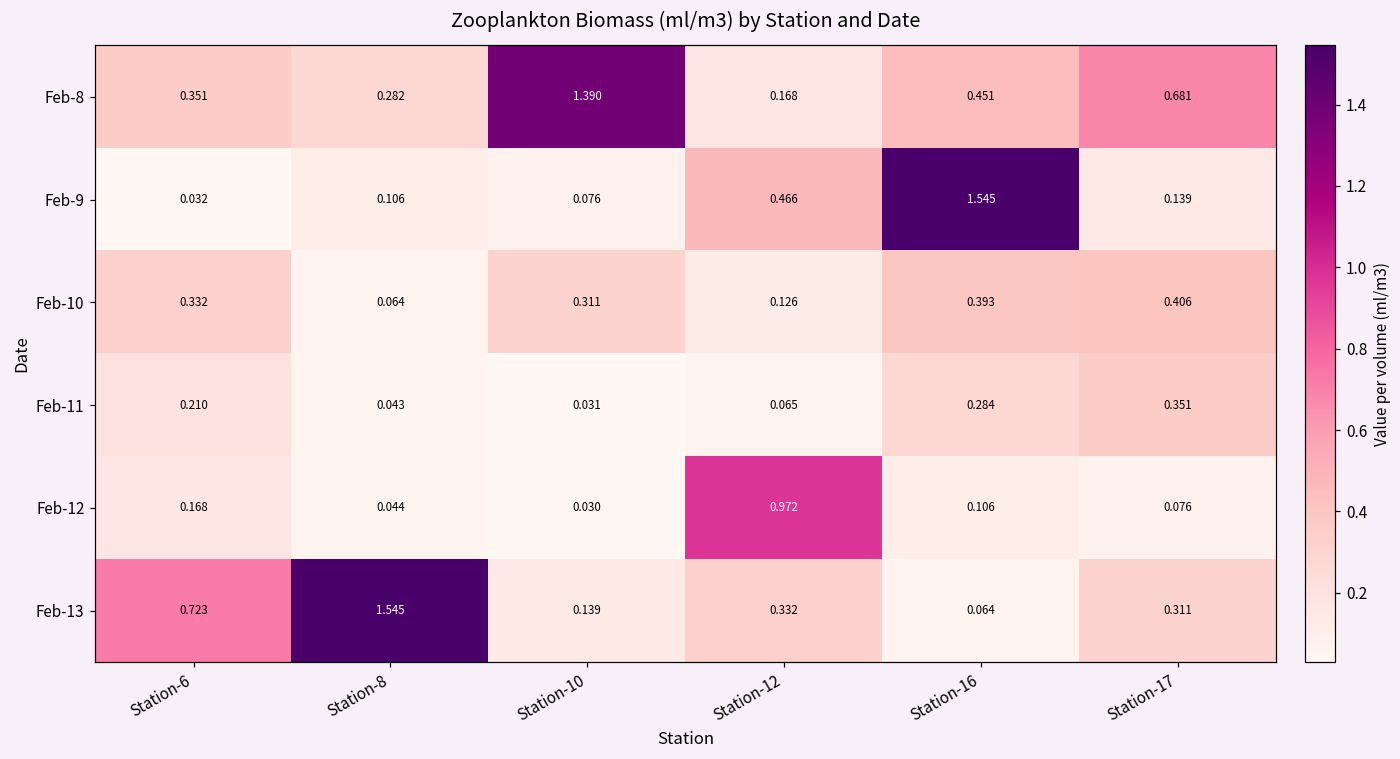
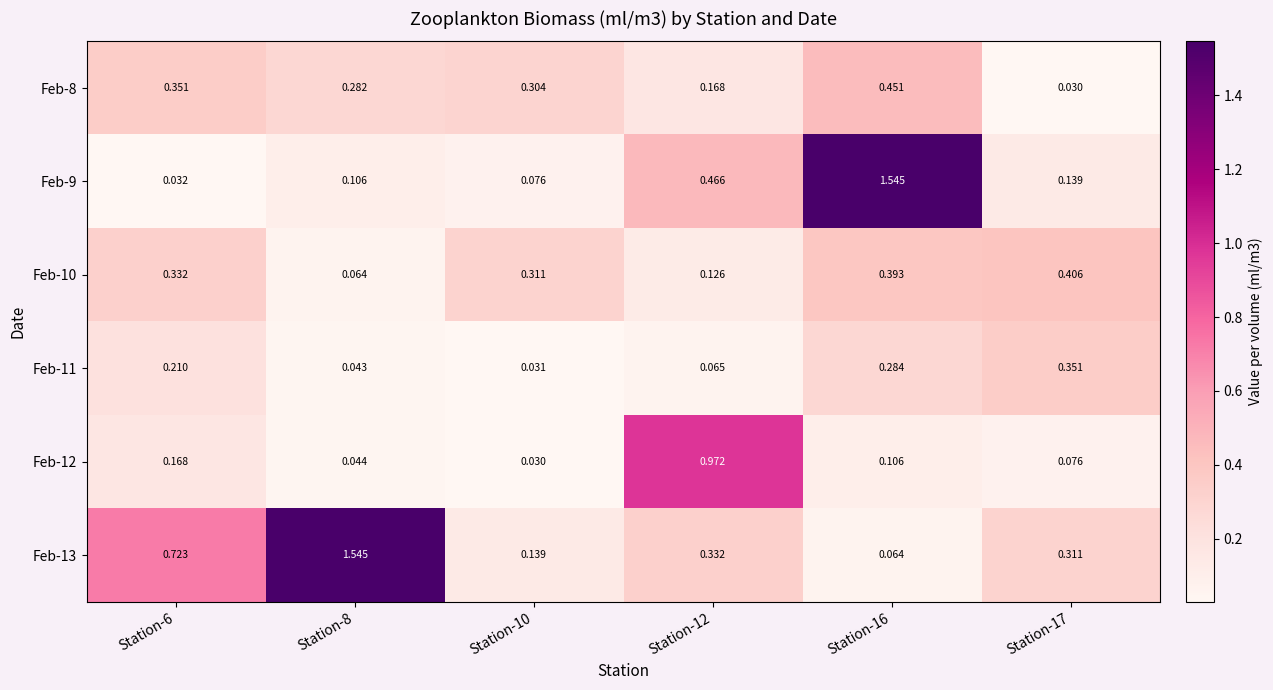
Feb-8, Station-10: 1.390 -> 0.304
Feb-8, Station-17: 0.681 -> 0.030
